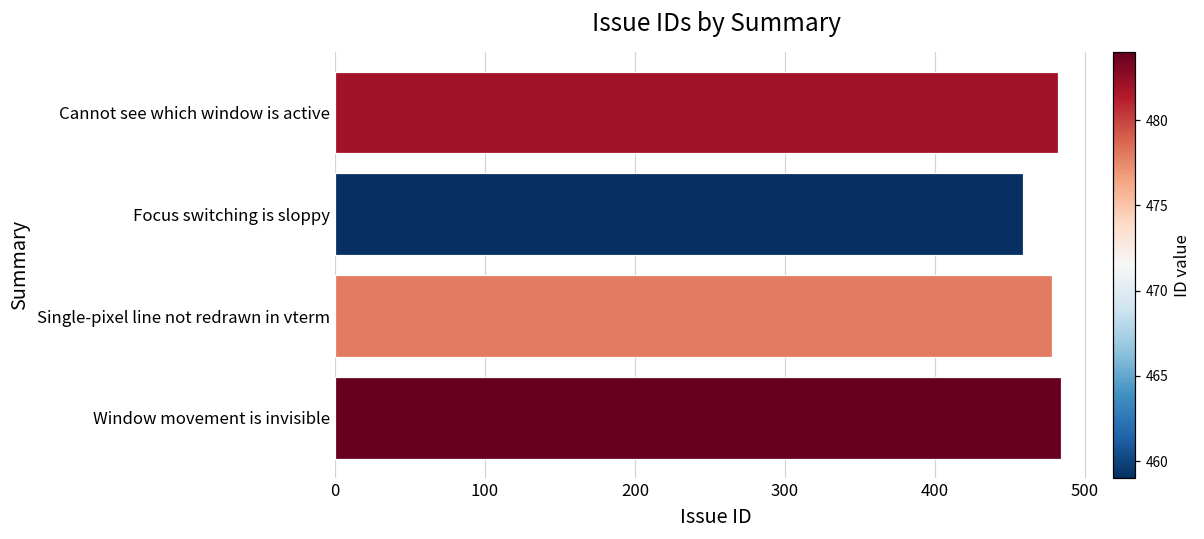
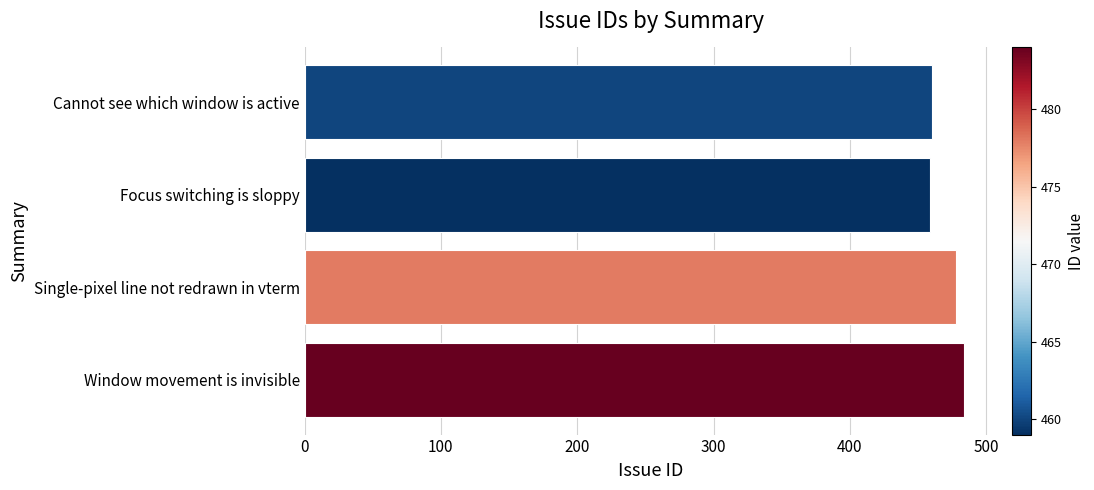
Cannot see which window is active: 482 -> 460
